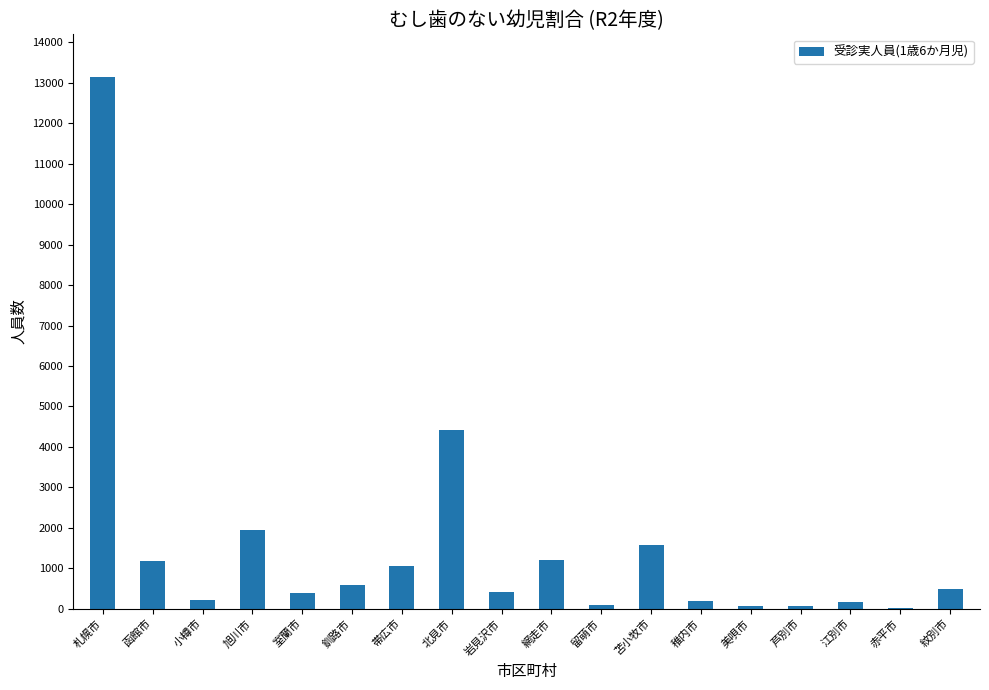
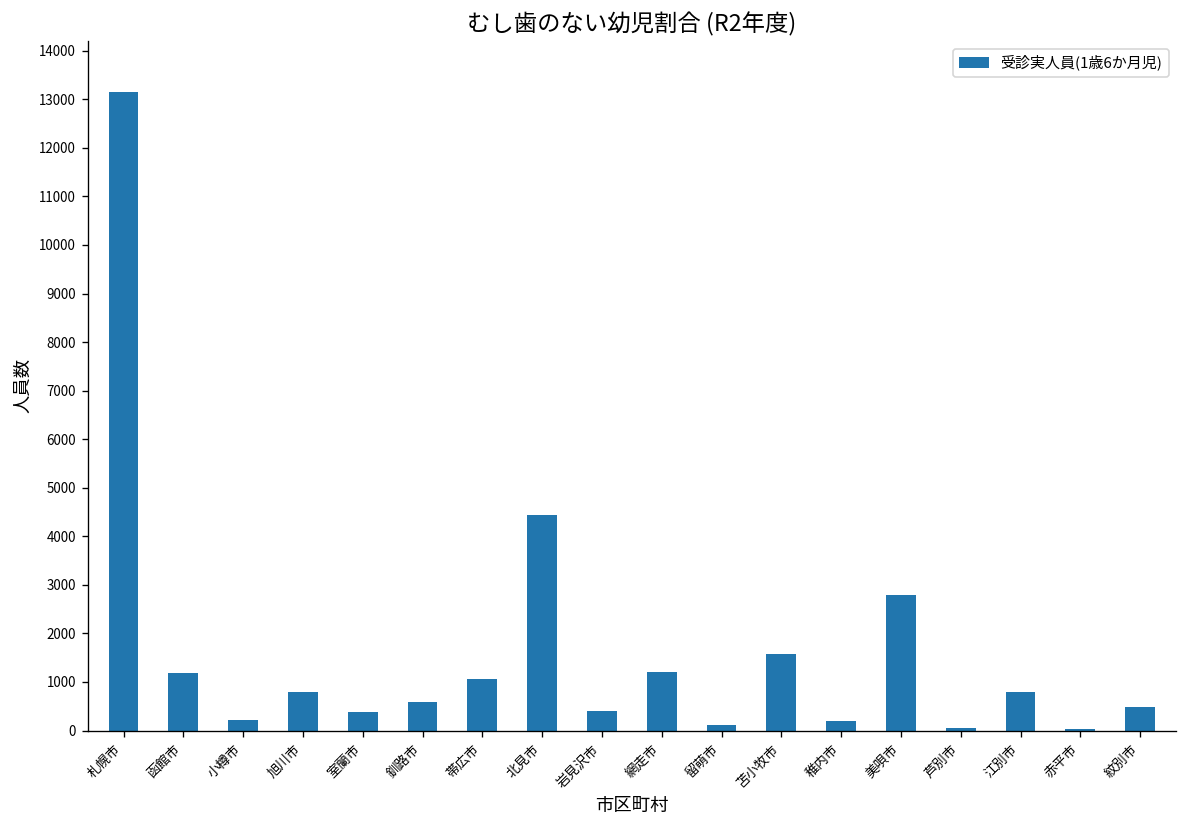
旭川市: 1900 -> 800
美唄市: 100 -> 2800
江別市: 200 -> 800
